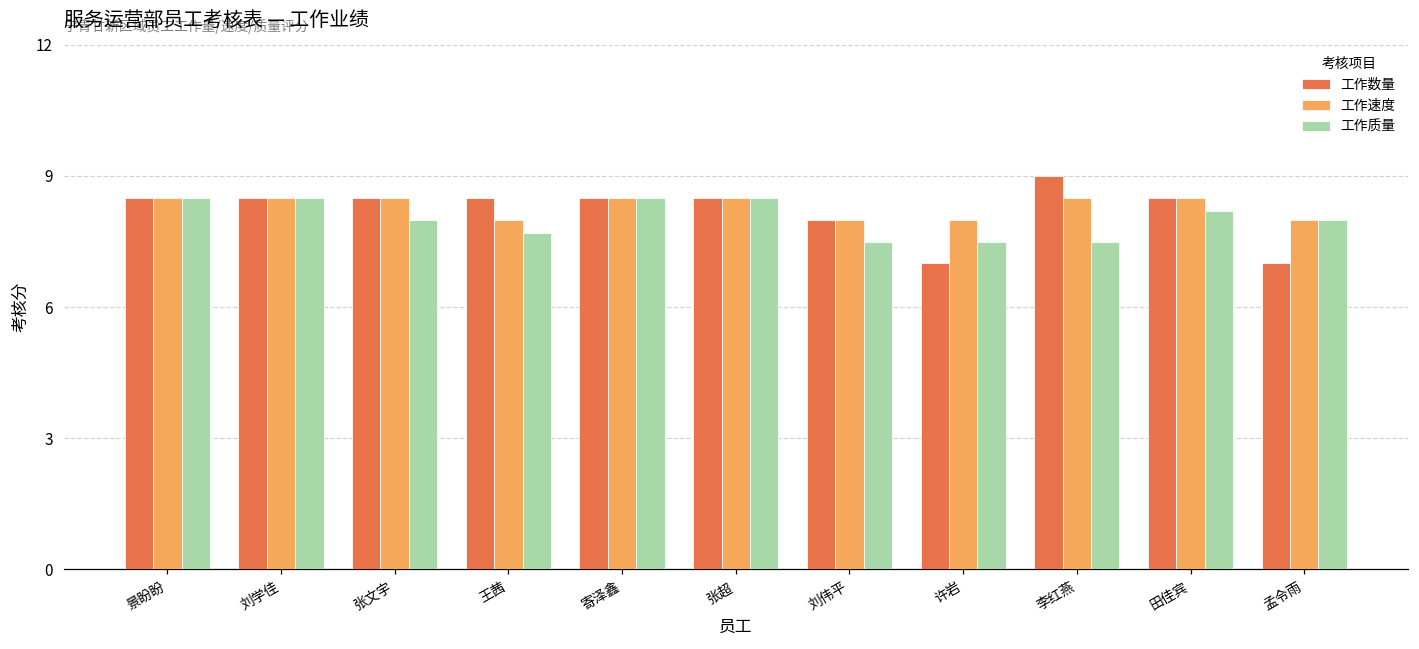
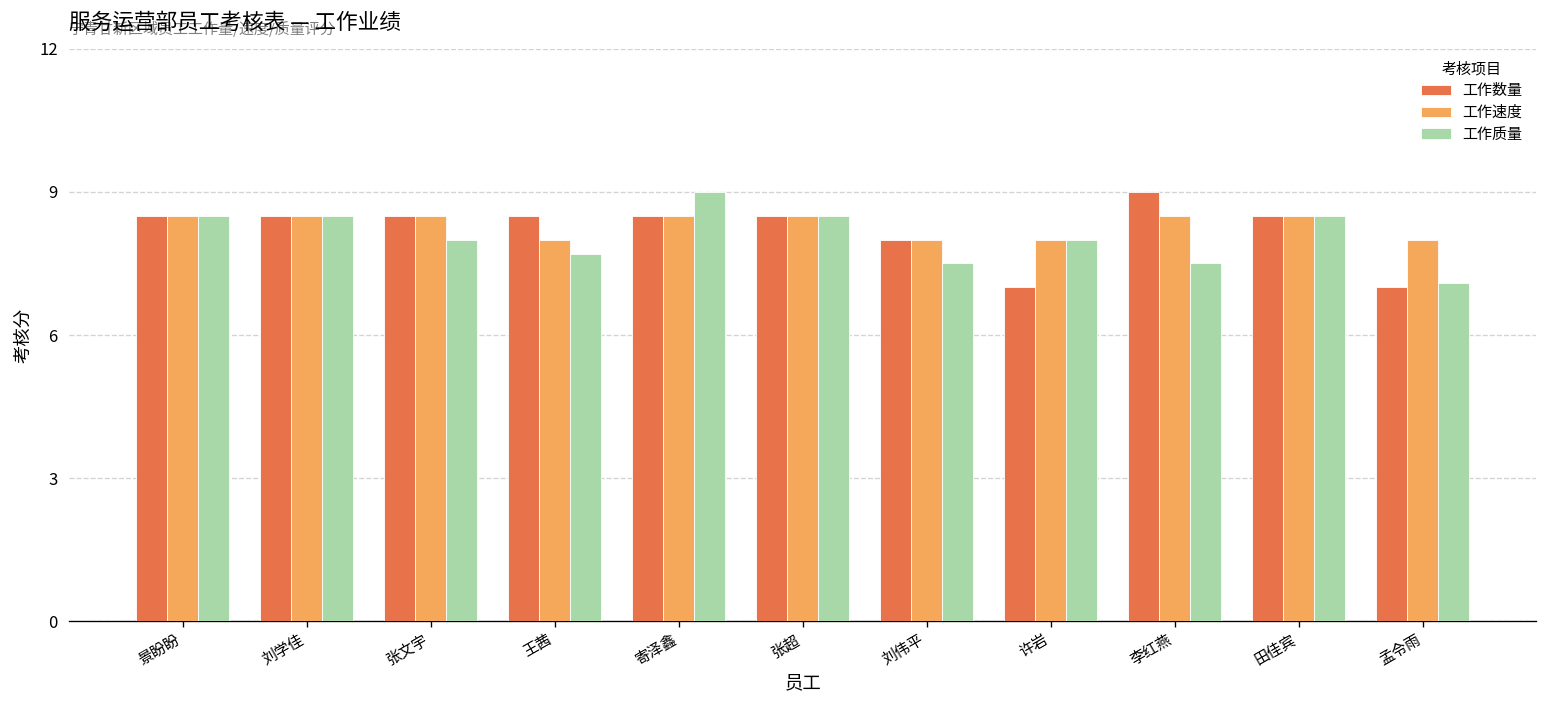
工作质量, 寄泽鑫: 8.5 -> 9.0
工作质量, 许岩: 7.5 -> 8.0
工作质量, 田佳宾: 8.2 -> 8.5
工作质量, 孟令雨: 8.0 -> 7.1
